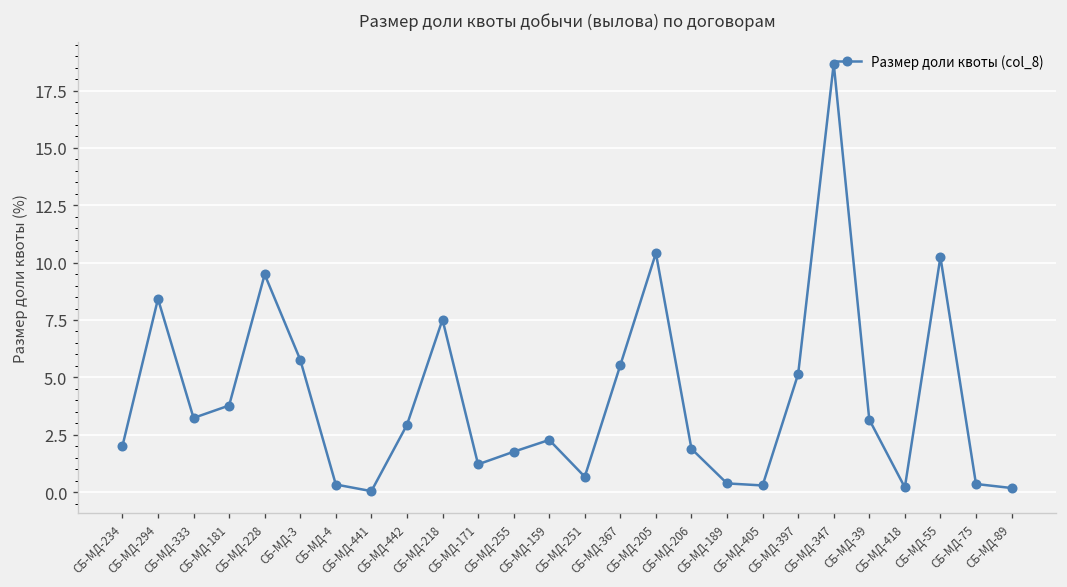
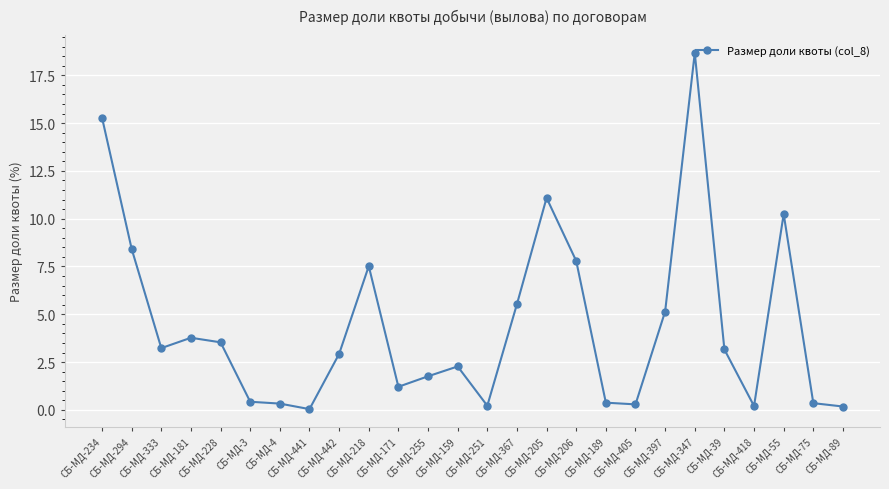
СБ-МД-234: 2.0 -> 15.3
СБ-МД-228: 9.5 -> 3.5
СБ-МД-3: 5.8 -> 0.4
СБ-МД-251: 0.7 -> 0.2
СБ-МД-205: 10.4 -> 11.1
СБ-МД-206: 1.9 -> 7.8
